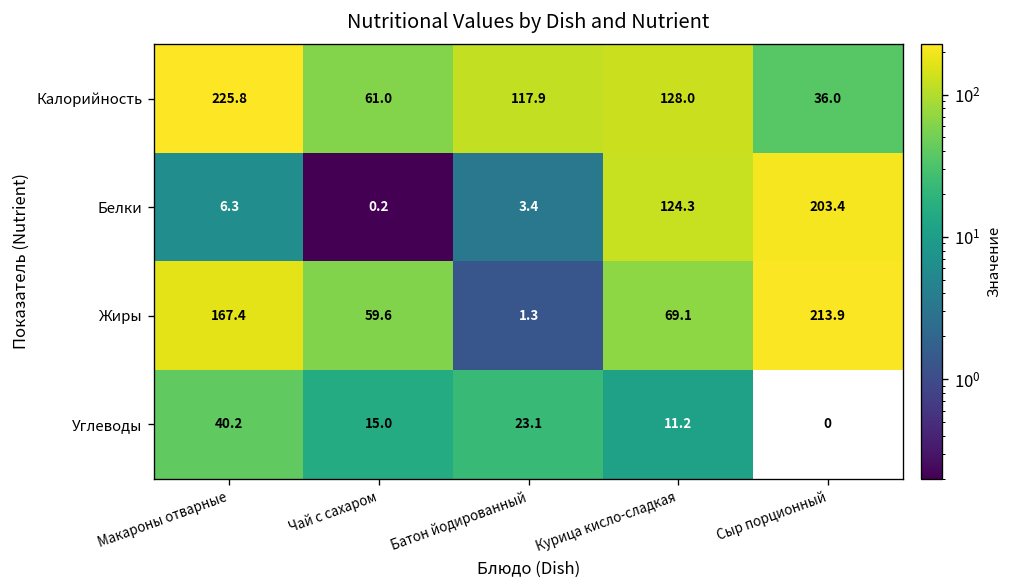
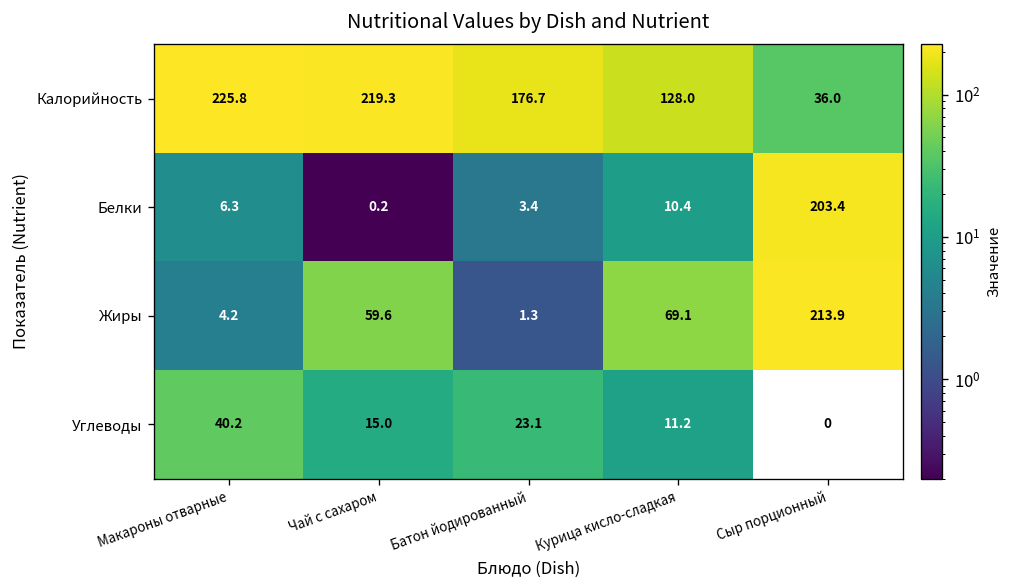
Калорийность, Чай с сахаром: 61.0 -> 219.3
Калорийность, Батон йодированный: 117.9 -> 176.7
Белки, Курица кисло-сладкая: 124.3 -> 10.4
Жиры, Макароны отварные: 167.4 -> 4.2
